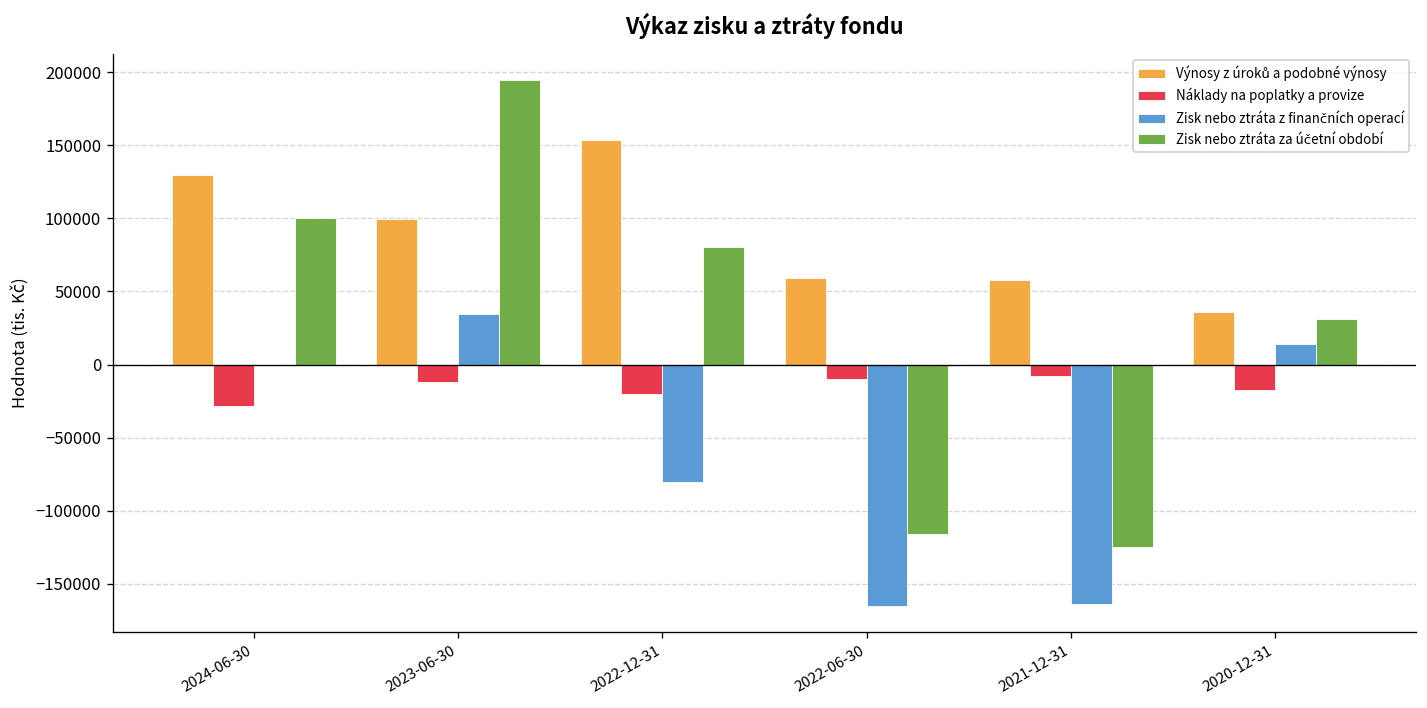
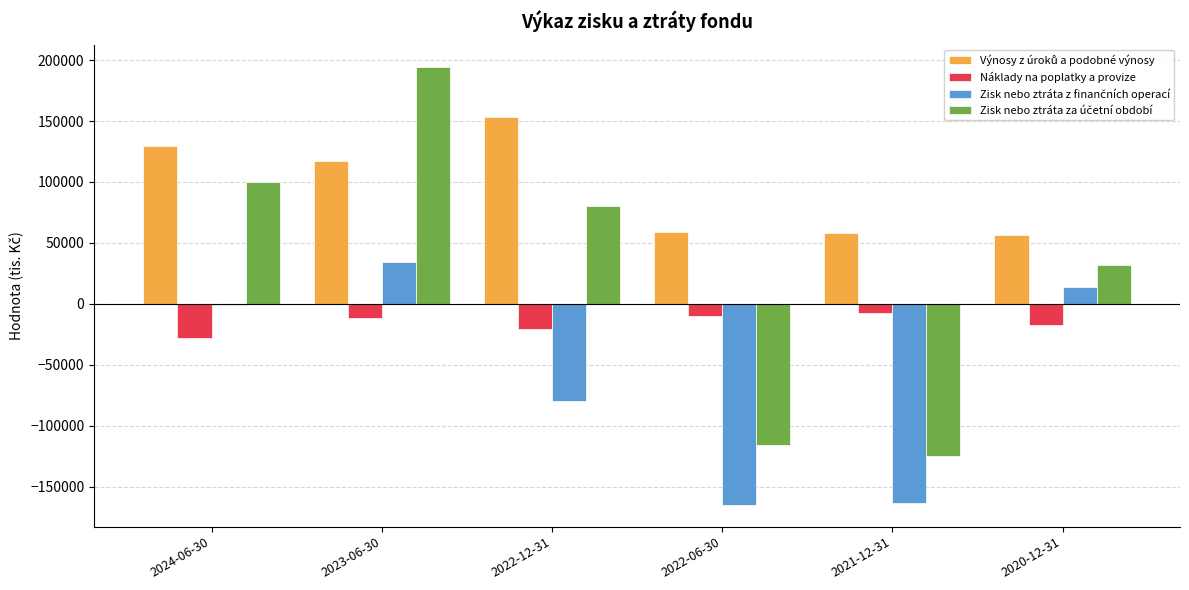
Výnosy z úroků a podobné výnosy, 2023-06-30: 100000 -> 117000
Výnosy z úroků a podobné výnosy, 2020-12-31: 36000 -> 57000
